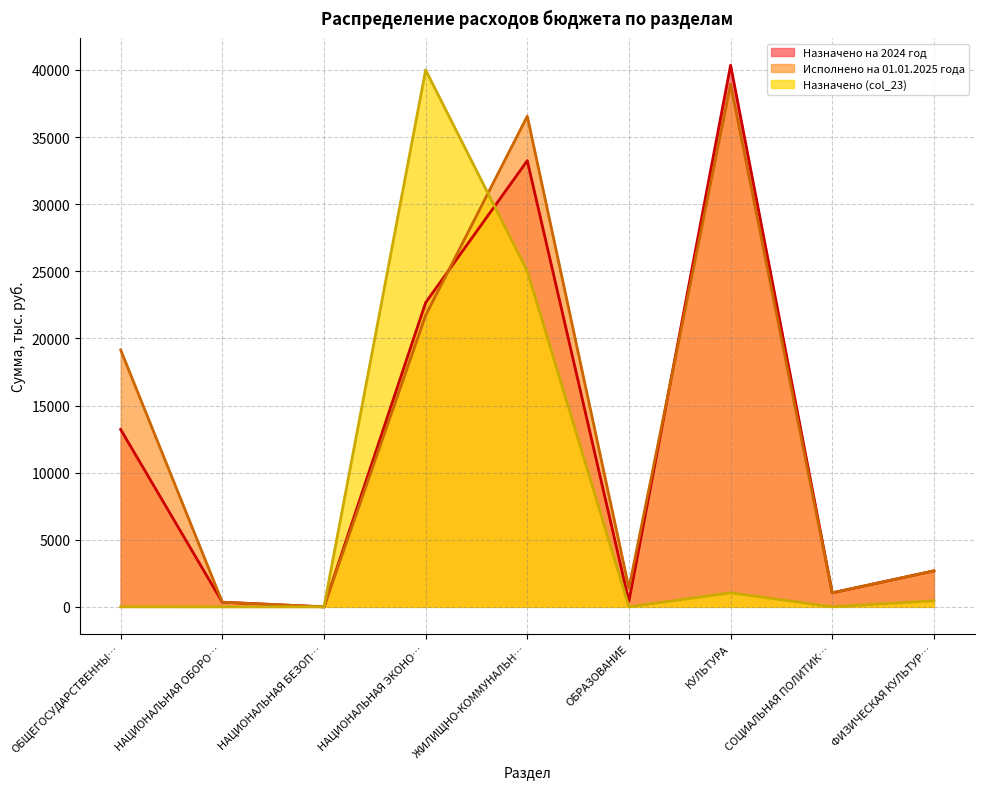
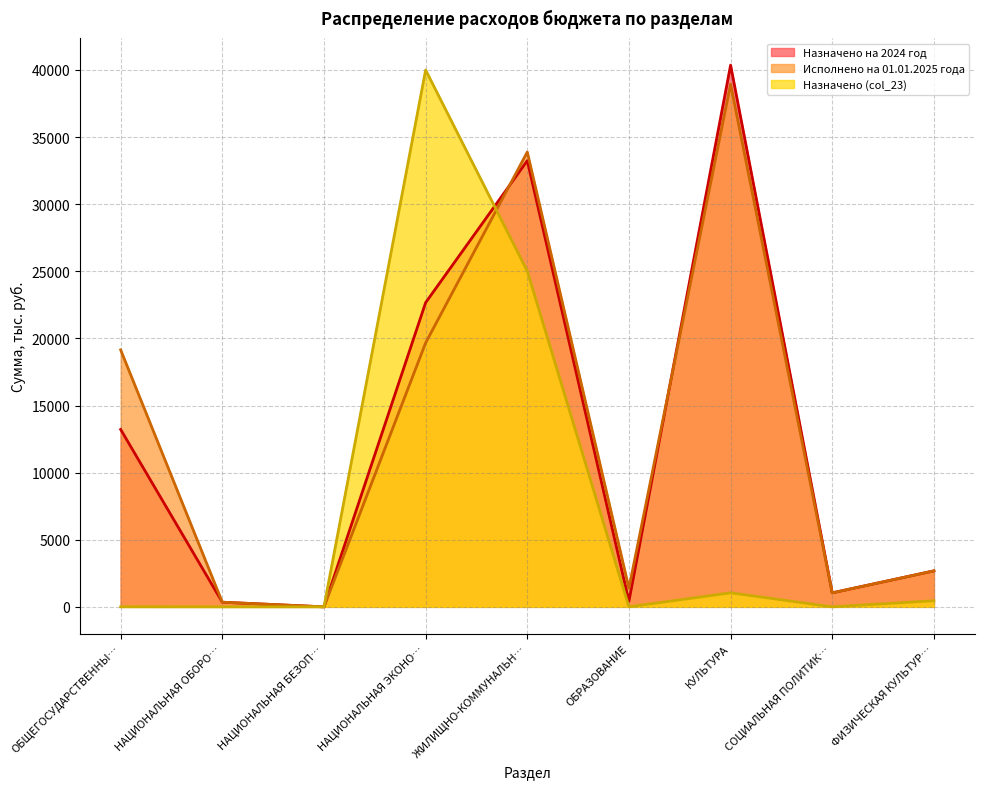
Исполнено на 01.01.2025 года, НАЦИОНАЛЬНАЯ ЭКОНО…: 21700 -> 19700
Исполнено на 01.01.2025 года, ЖИЛИЩНО-КОММУНАЛЬН…: 36600 -> 33900
